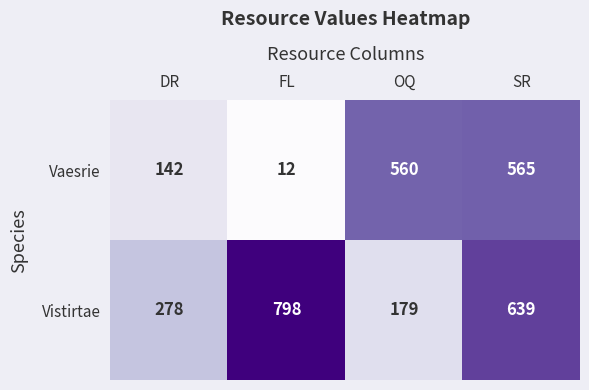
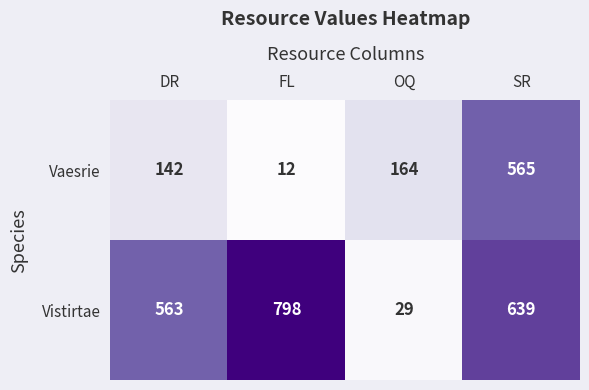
Vaesrie, OQ: 560 -> 164
Vistirtae, DR: 278 -> 563
Vistirtae, OQ: 179 -> 29
